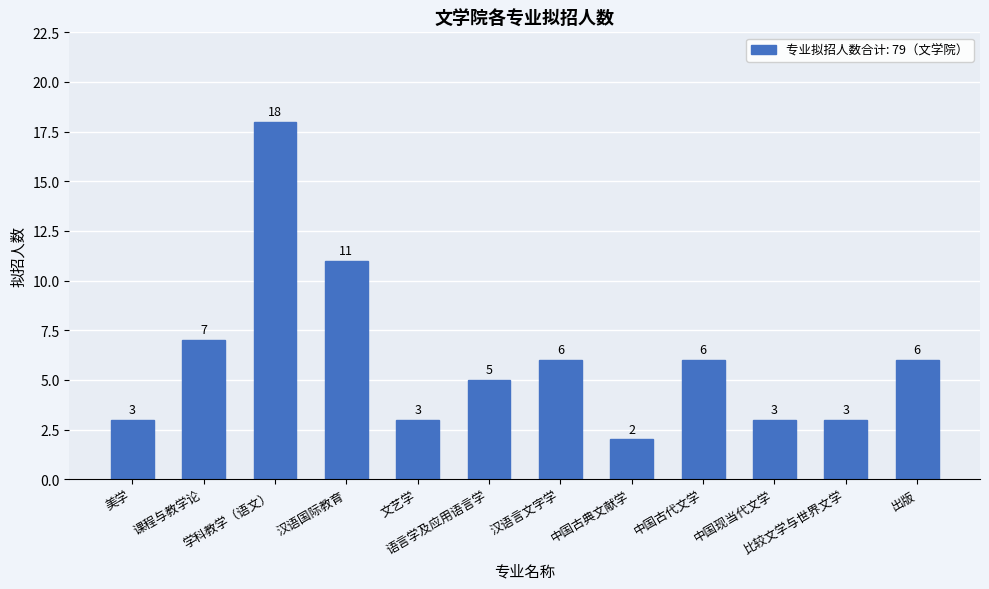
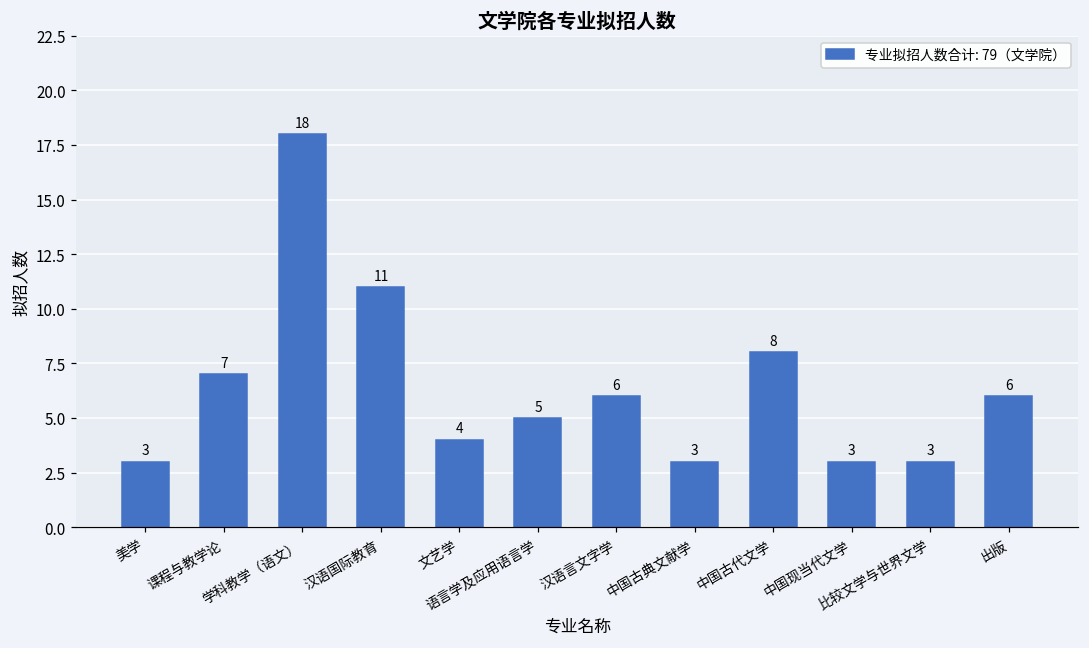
文艺学: 3 -> 4
中国古典文献学: 2 -> 3
中国古代文学: 6 -> 8
